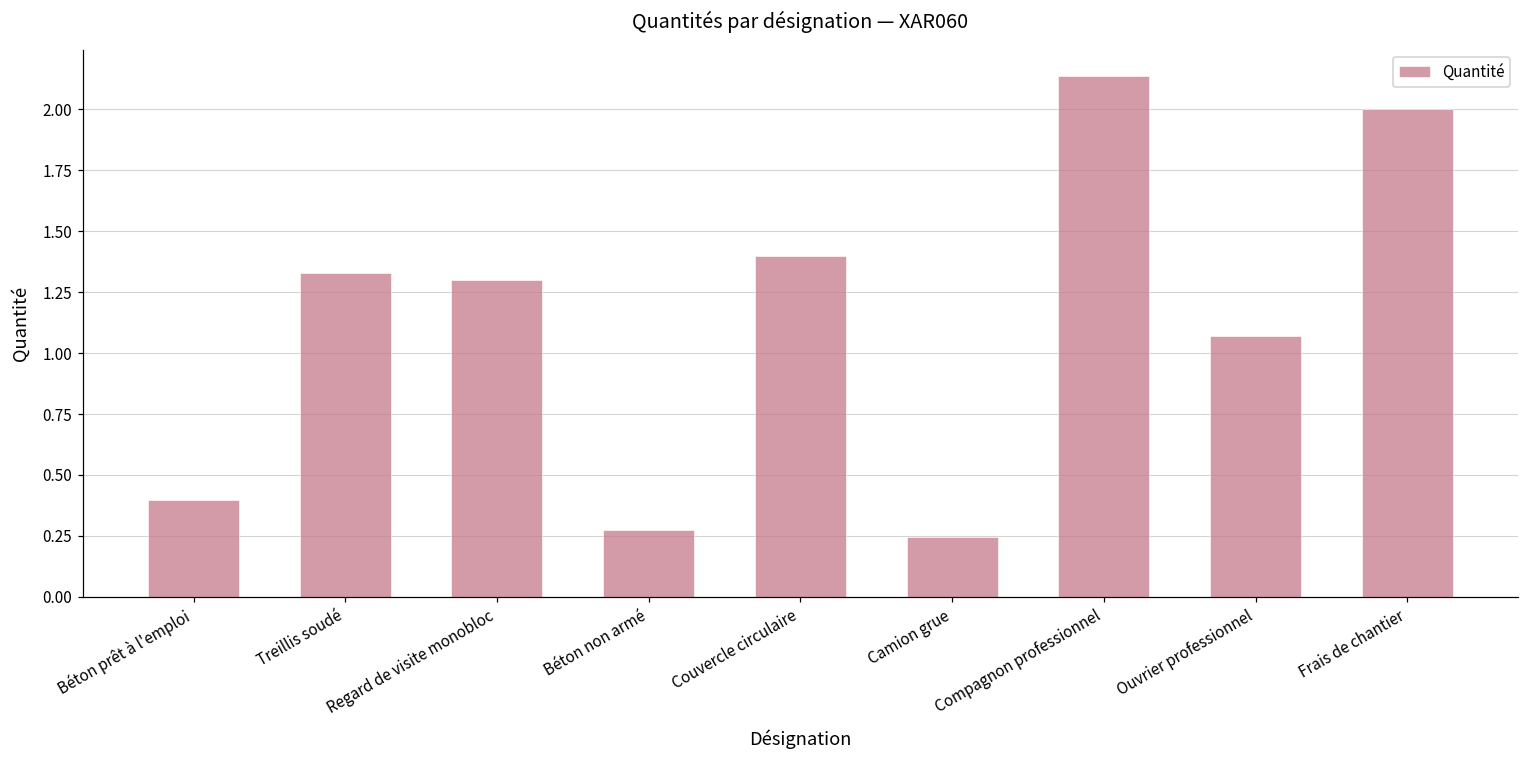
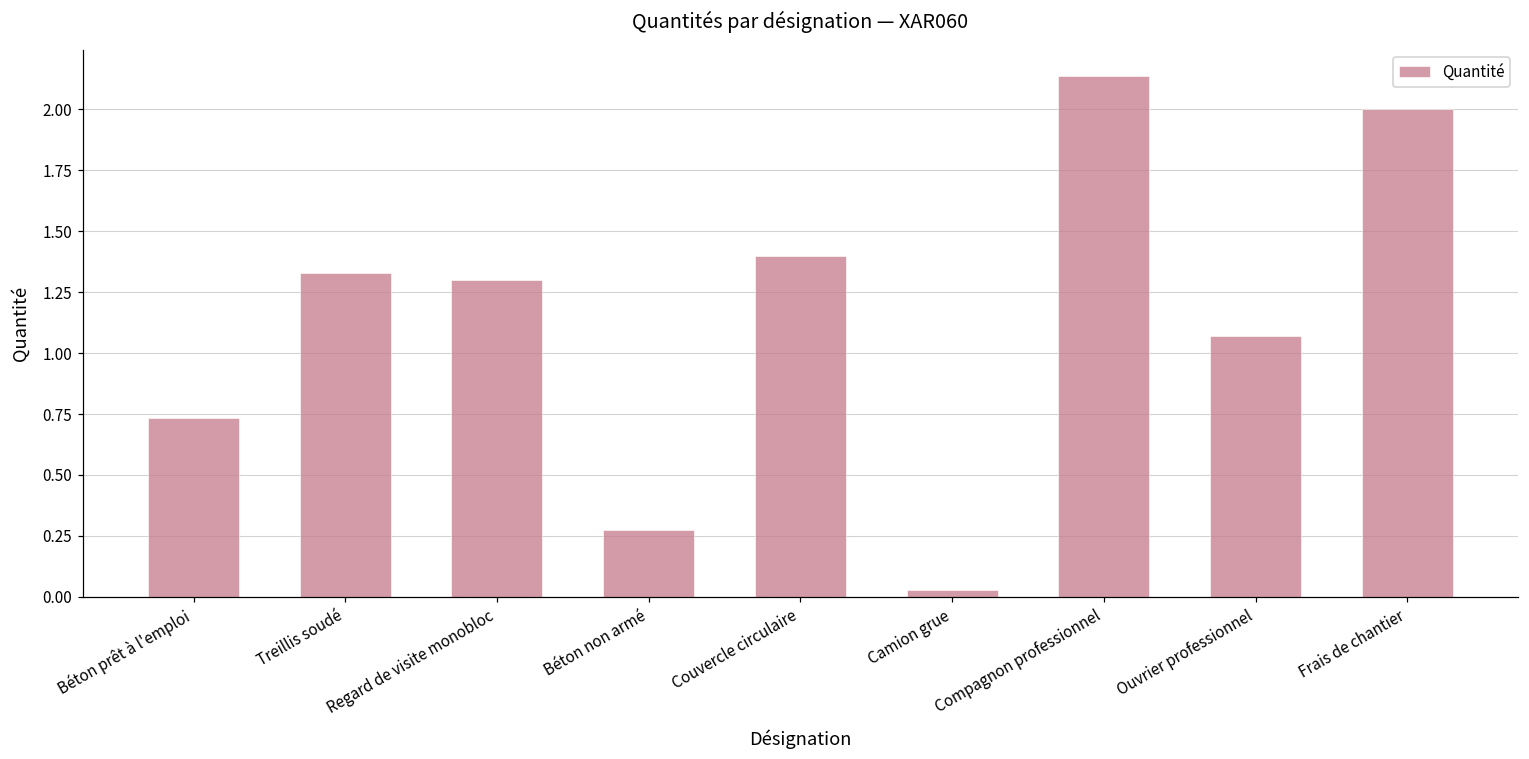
Béton prêt à l'emploi: 0.40 -> 0.73
Camion grue: 0.25 -> 0.03
